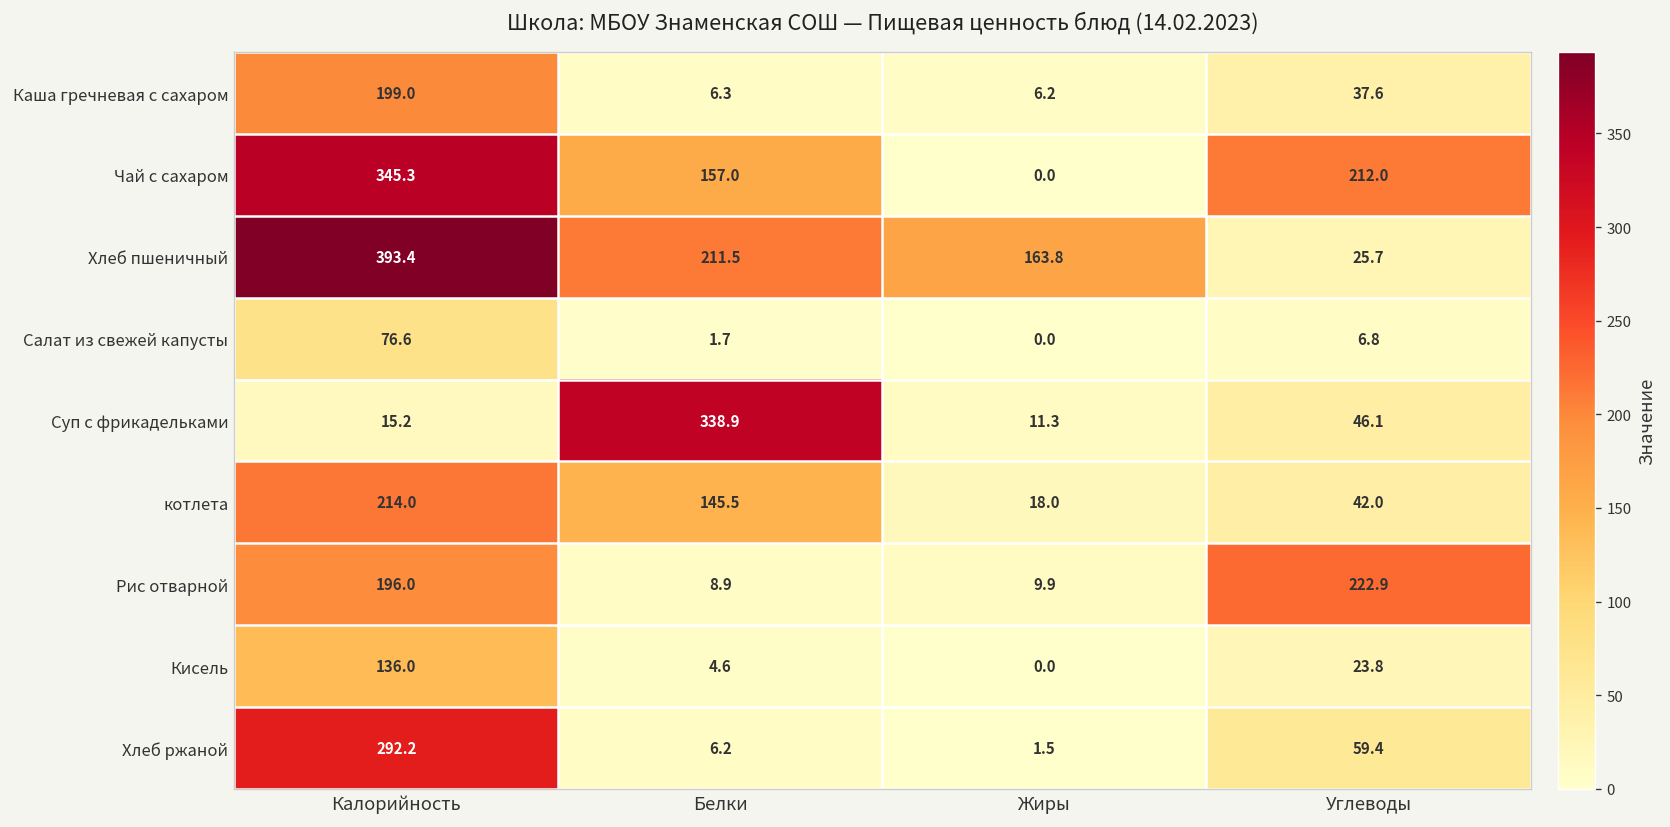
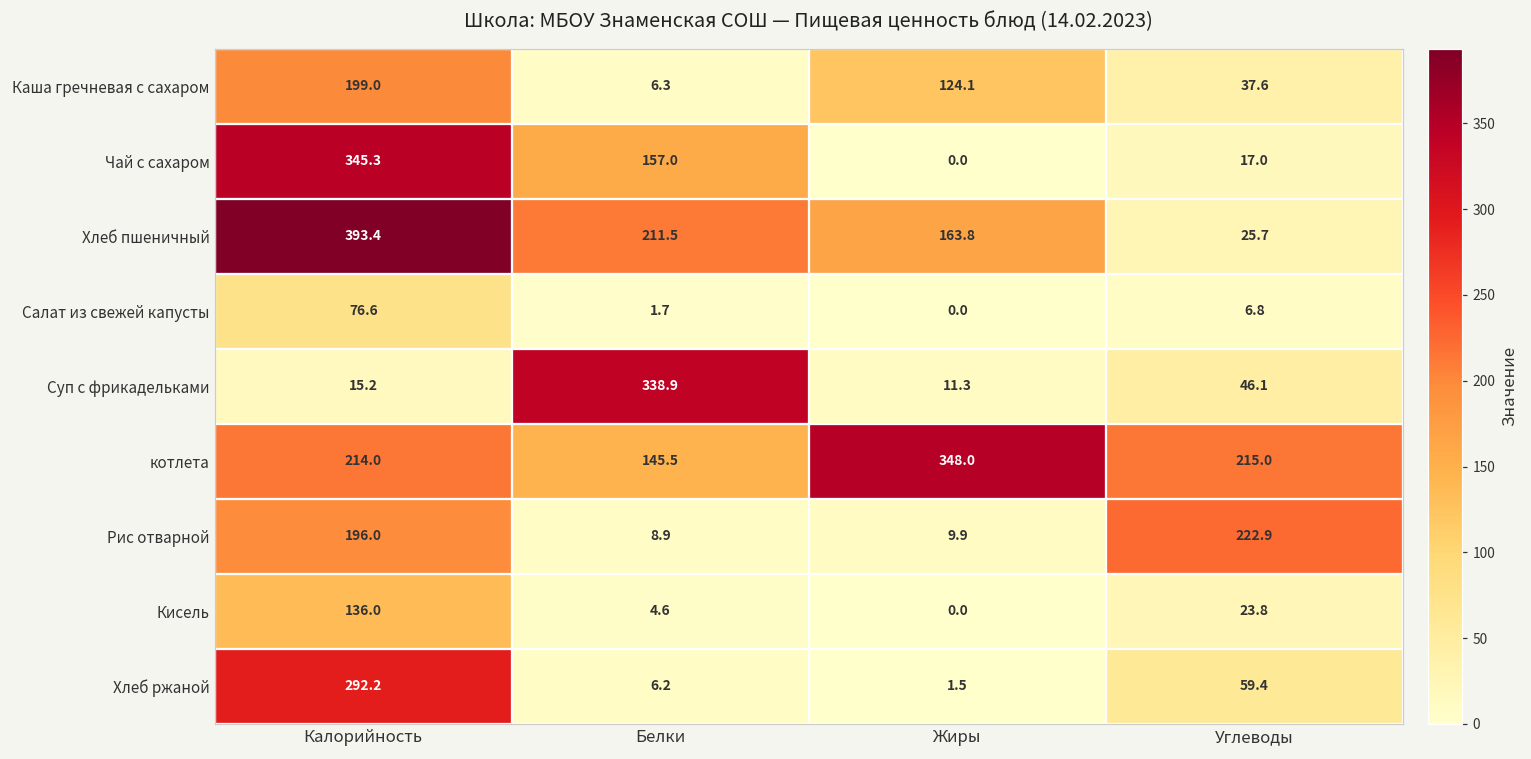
Каша гречневая с сахаром, Жиры: 6.2 -> 124.1
Чай с сахаром, Углеводы: 212.0 -> 17.0
котлета, Жиры: 18.0 -> 348.0
котлета, Углеводы: 42.0 -> 215.0
